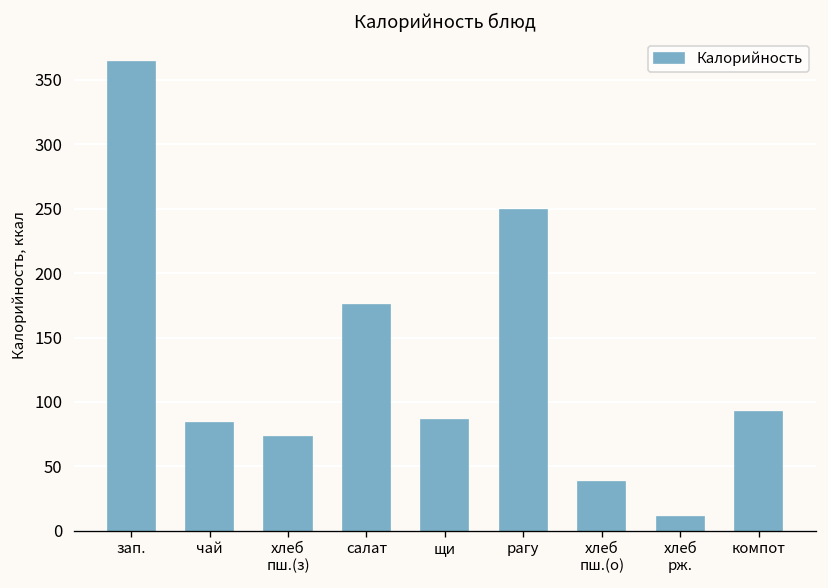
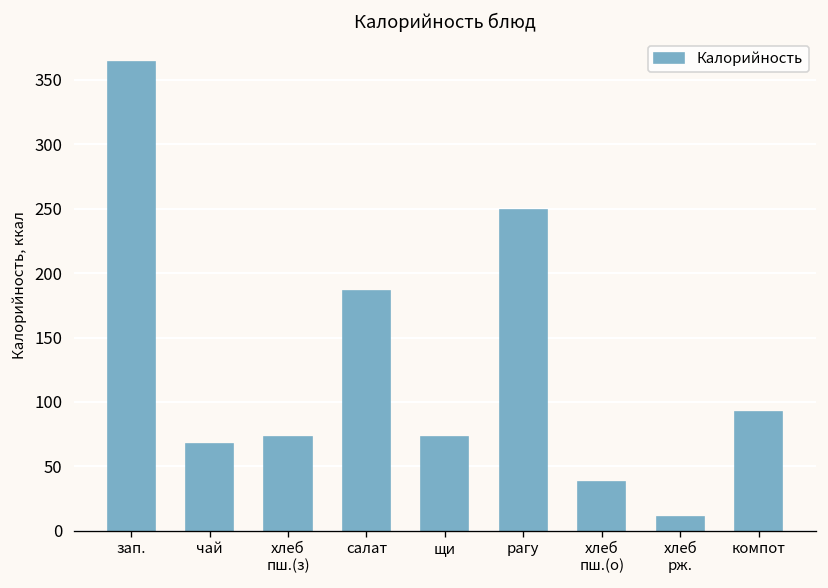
чай: 84 -> 67
салат: 175 -> 186
щи: 86 -> 73
